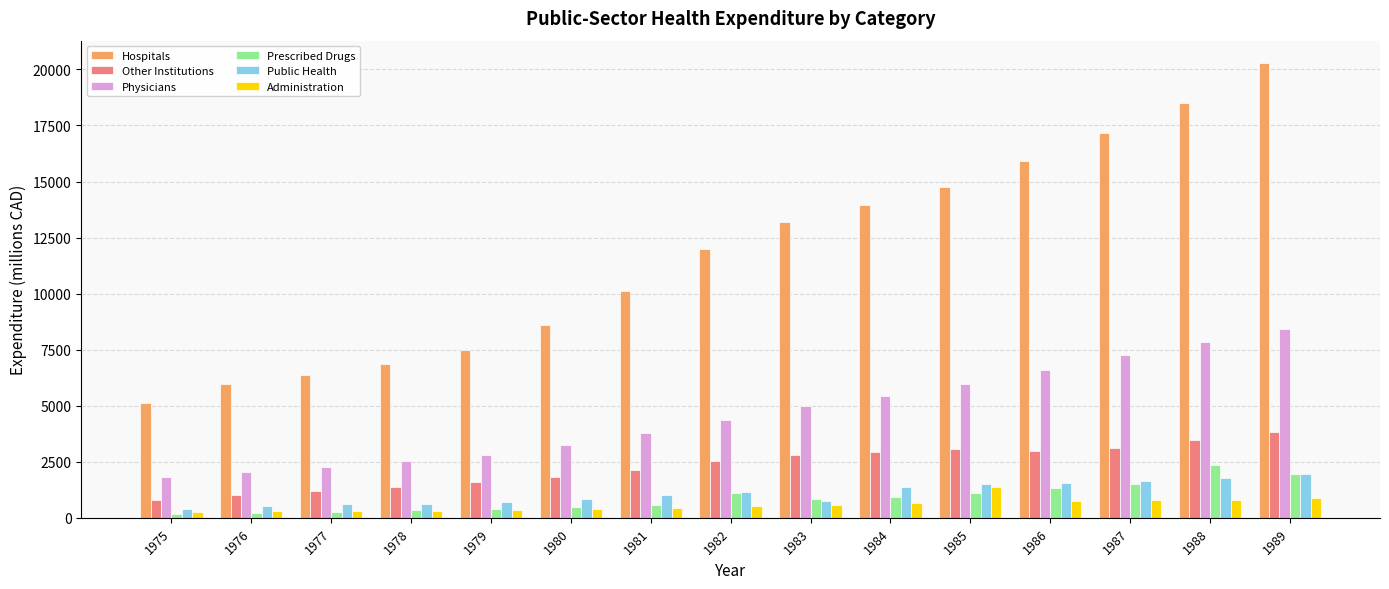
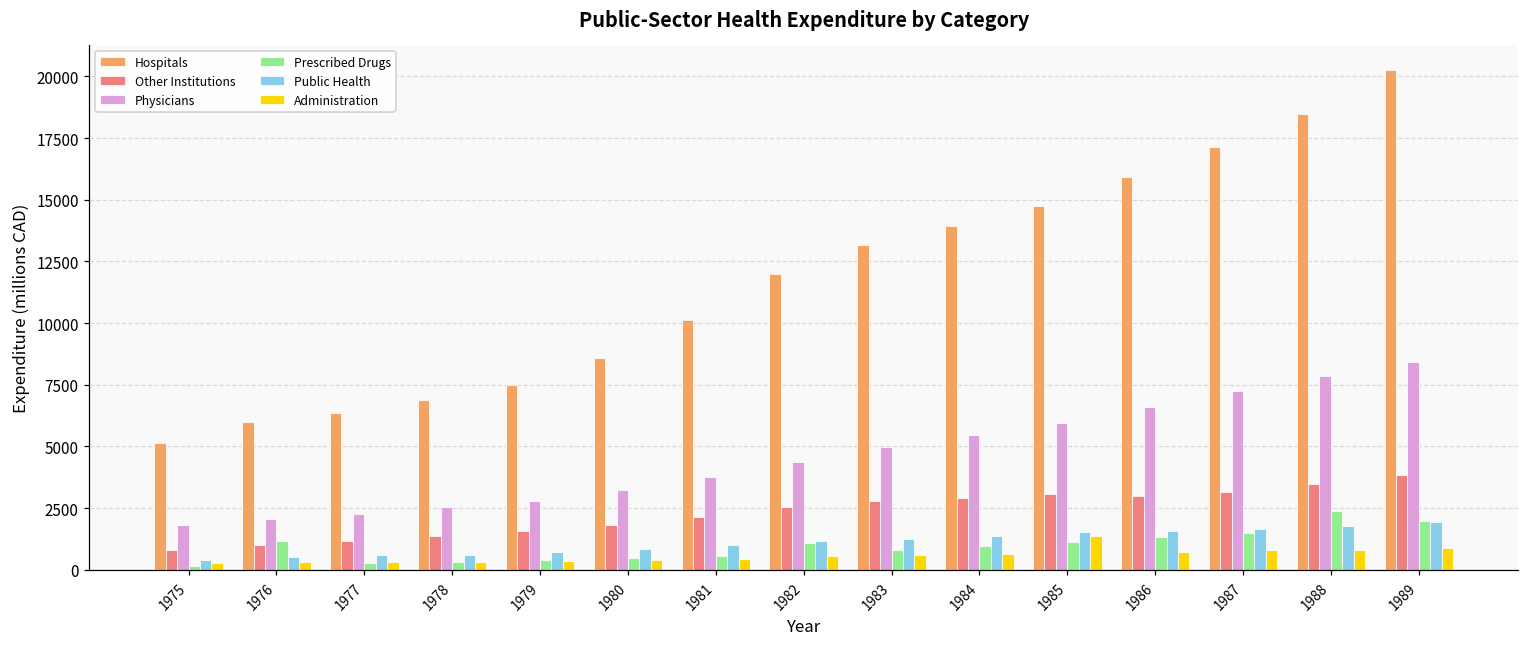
Prescribed Drugs, 1976: 200 -> 1200
Public Health, 1983: 700 -> 1200
